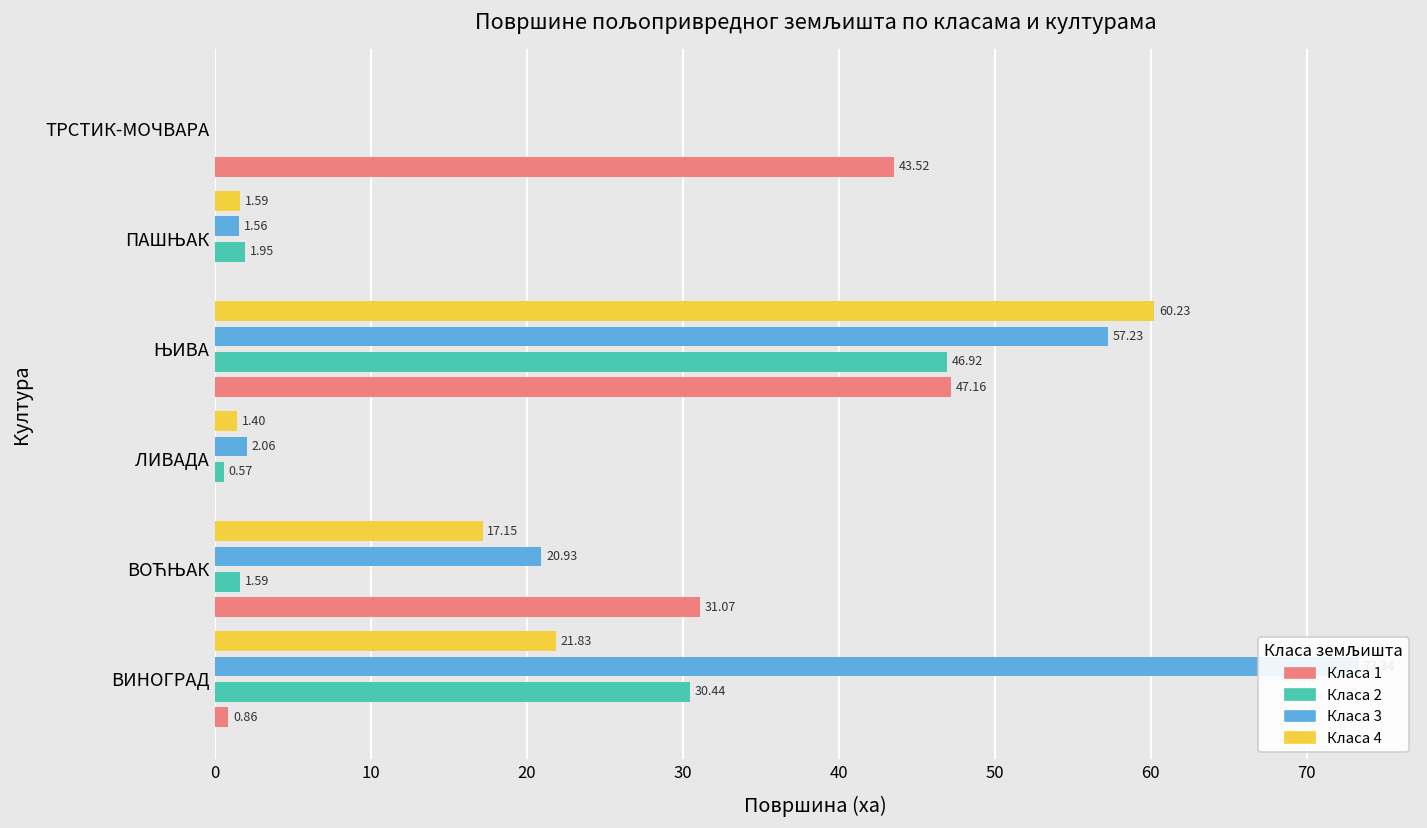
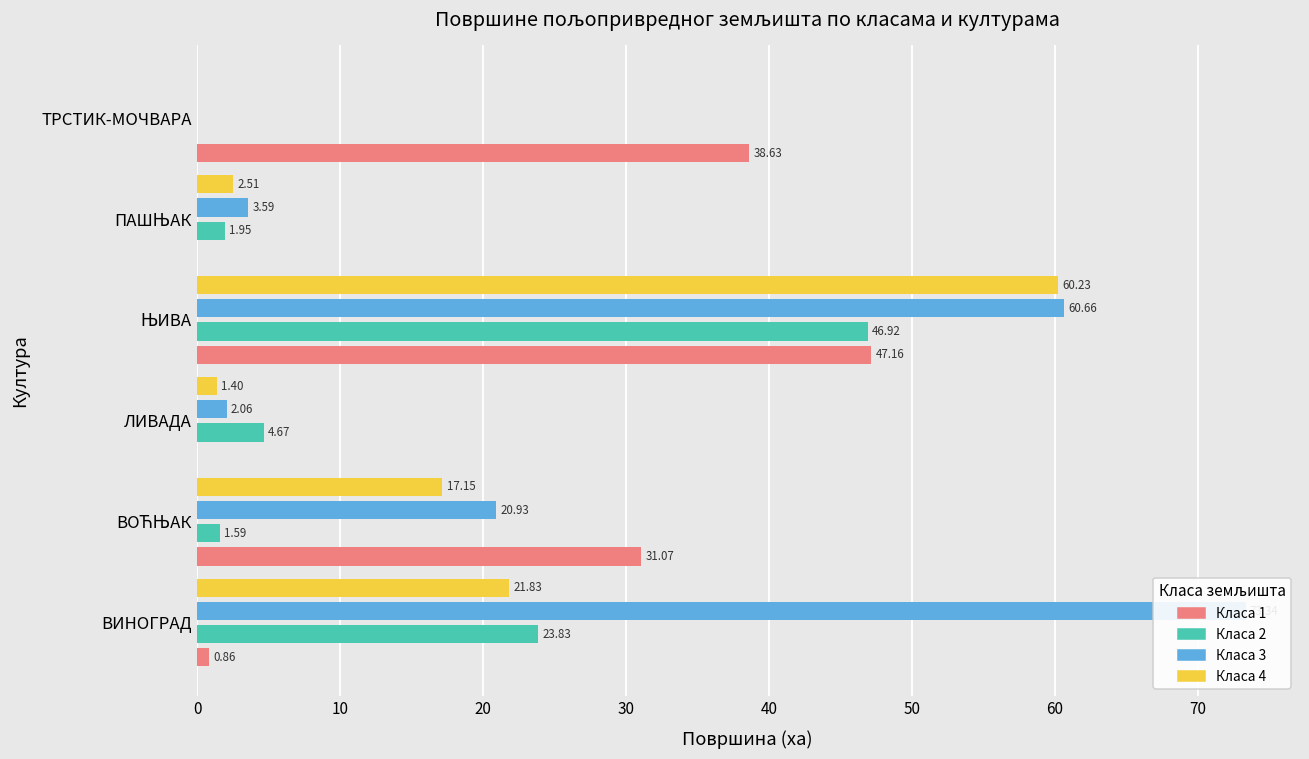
Класа 1, ТРСТИК-МОЧВАРА: 43.52 -> 38.63
Класа 4, ПАШЊАК: 1.59 -> 2.51
Класа 3, ПАШЊАК: 1.56 -> 3.59
Класа 3, ЊИВА: 57.23 -> 60.66
Класа 2, ЛИВАДА: 0.57 -> 4.67
Класа 2, ВИНОГРАД: 30.44 -> 23.83
